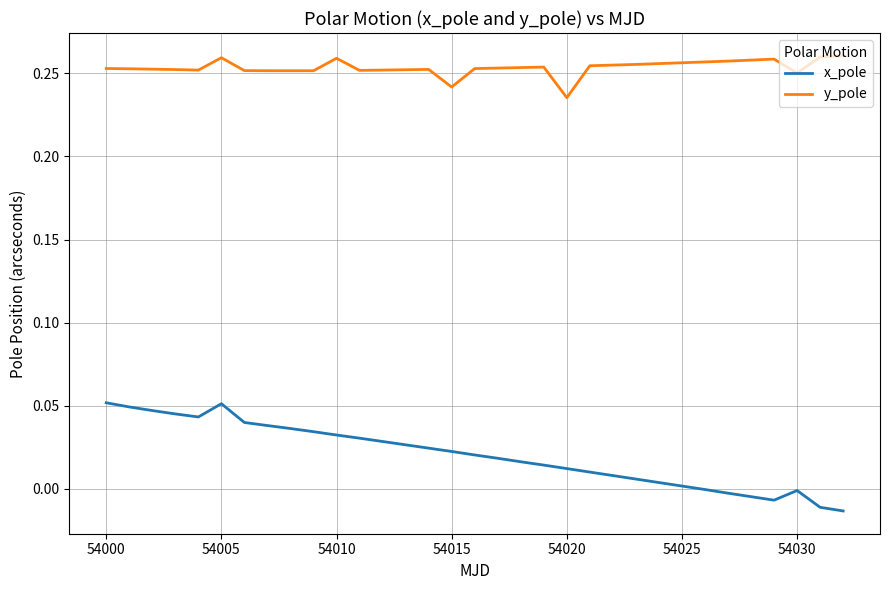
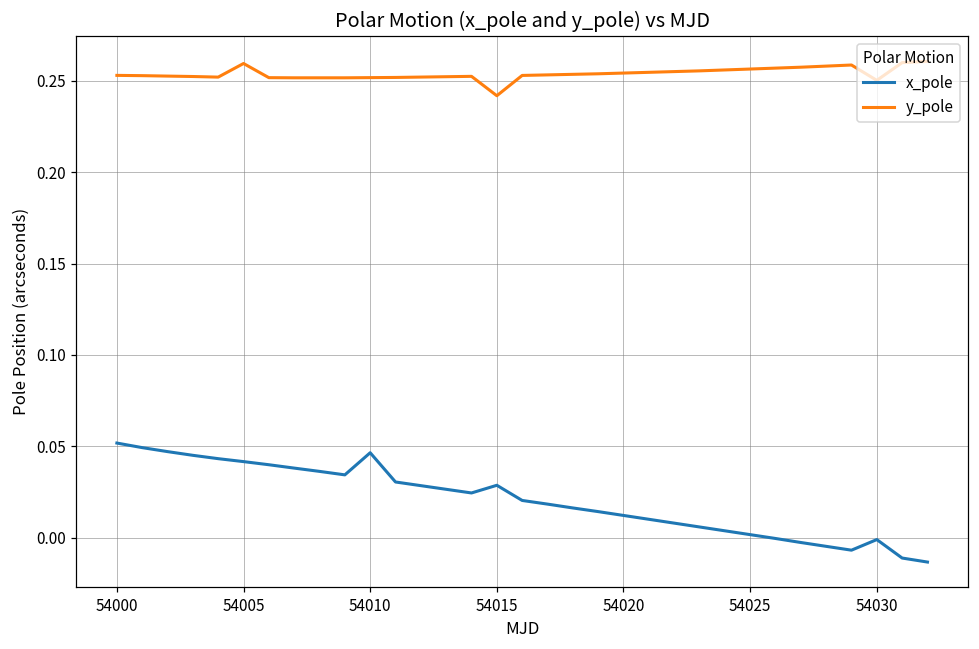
x_pole, 54005: 0.051 -> 0.042
x_pole, 54010: 0.032 -> 0.047
y_pole, 54010: 0.259 -> 0.252
x_pole, 54015: 0.023 -> 0.029
y_pole, 54020: 0.235 -> 0.254
